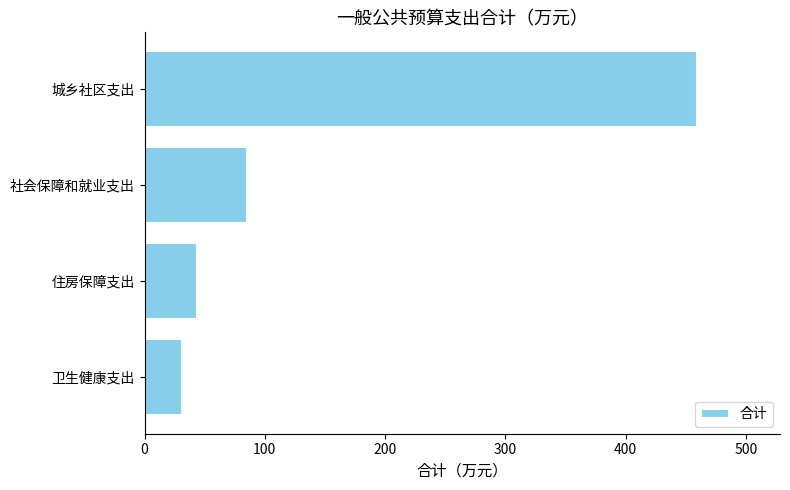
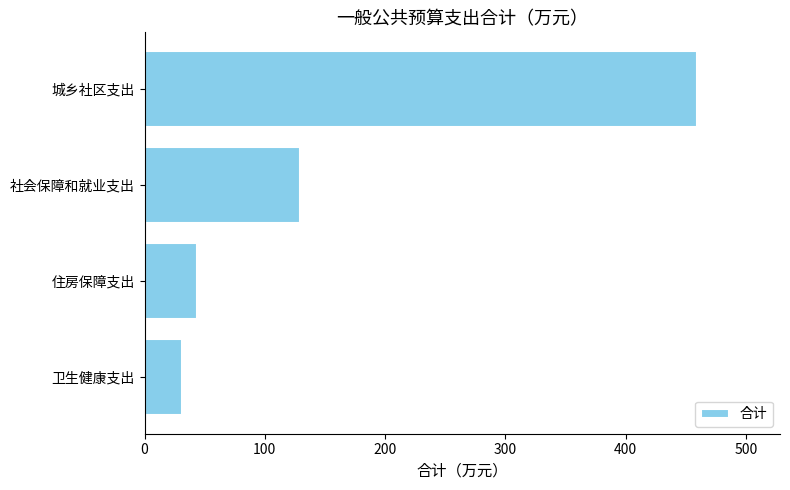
社会保障和就业支出: 85 -> 129
